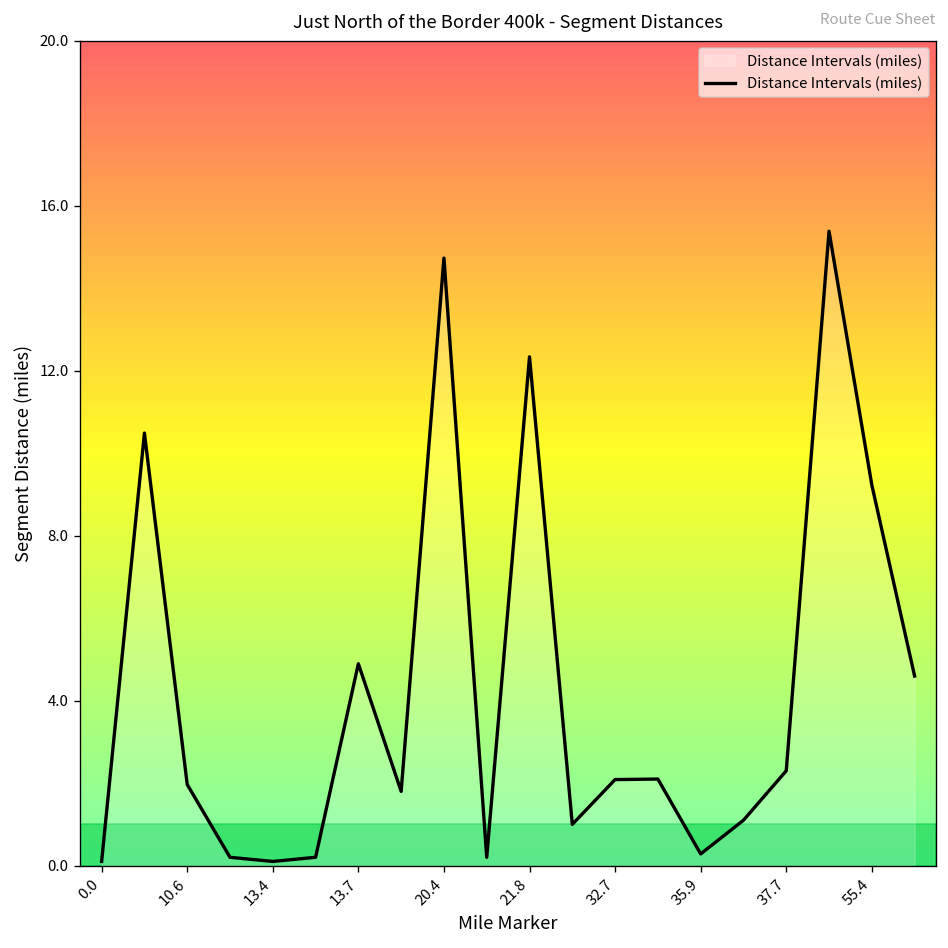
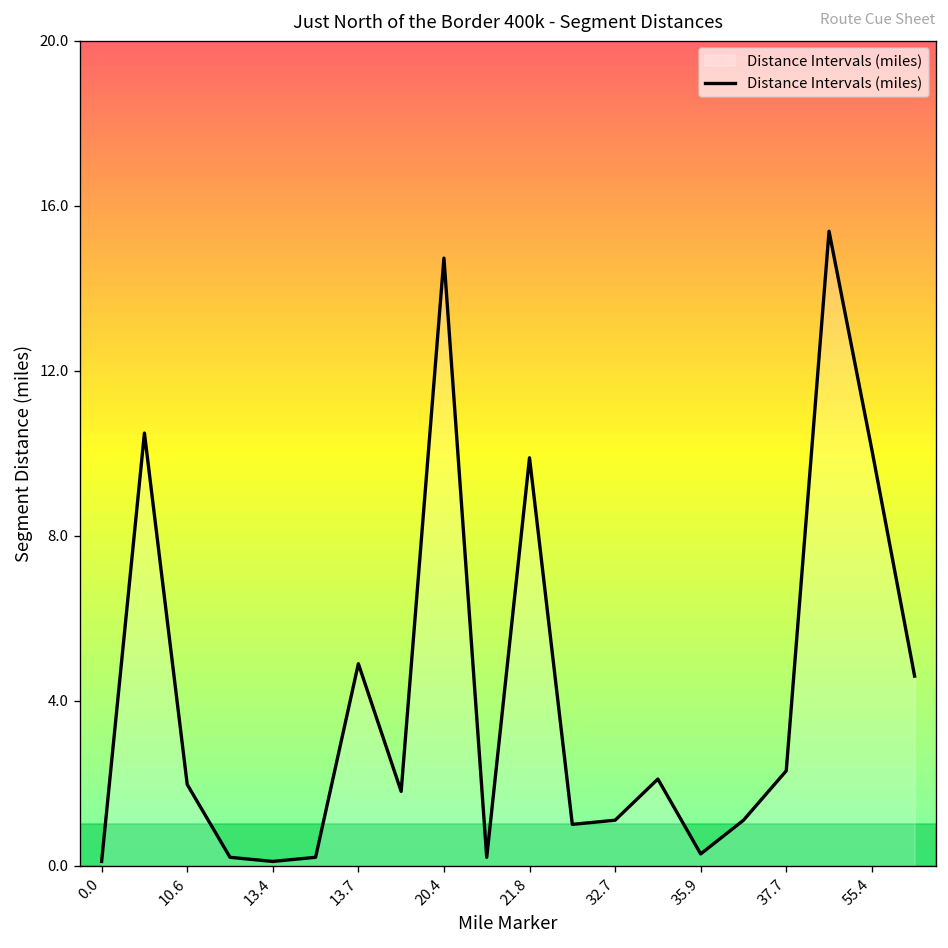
21.8: 12.4 -> 9.9
32.7: 2.1 -> 1.1
55.4: 9.2 -> 10.1
